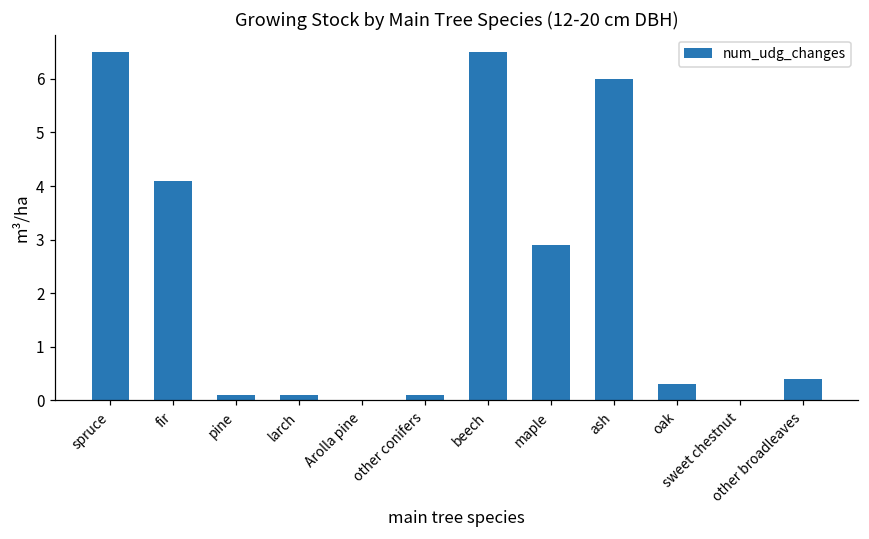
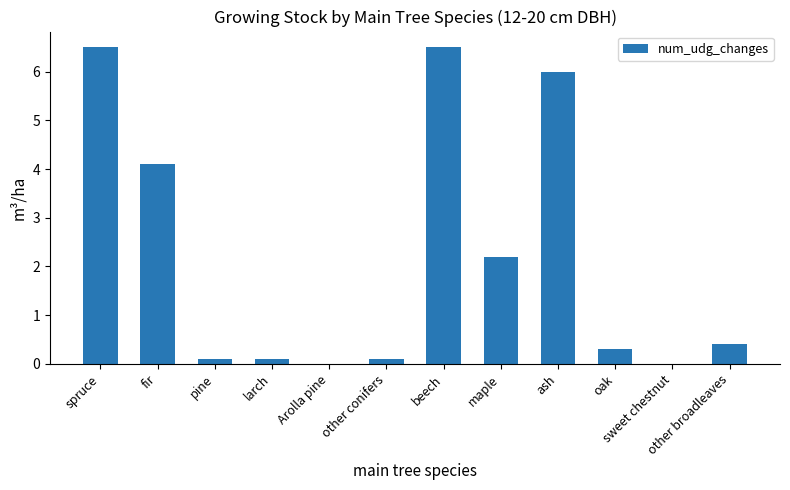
maple: 2.9 -> 2.2
